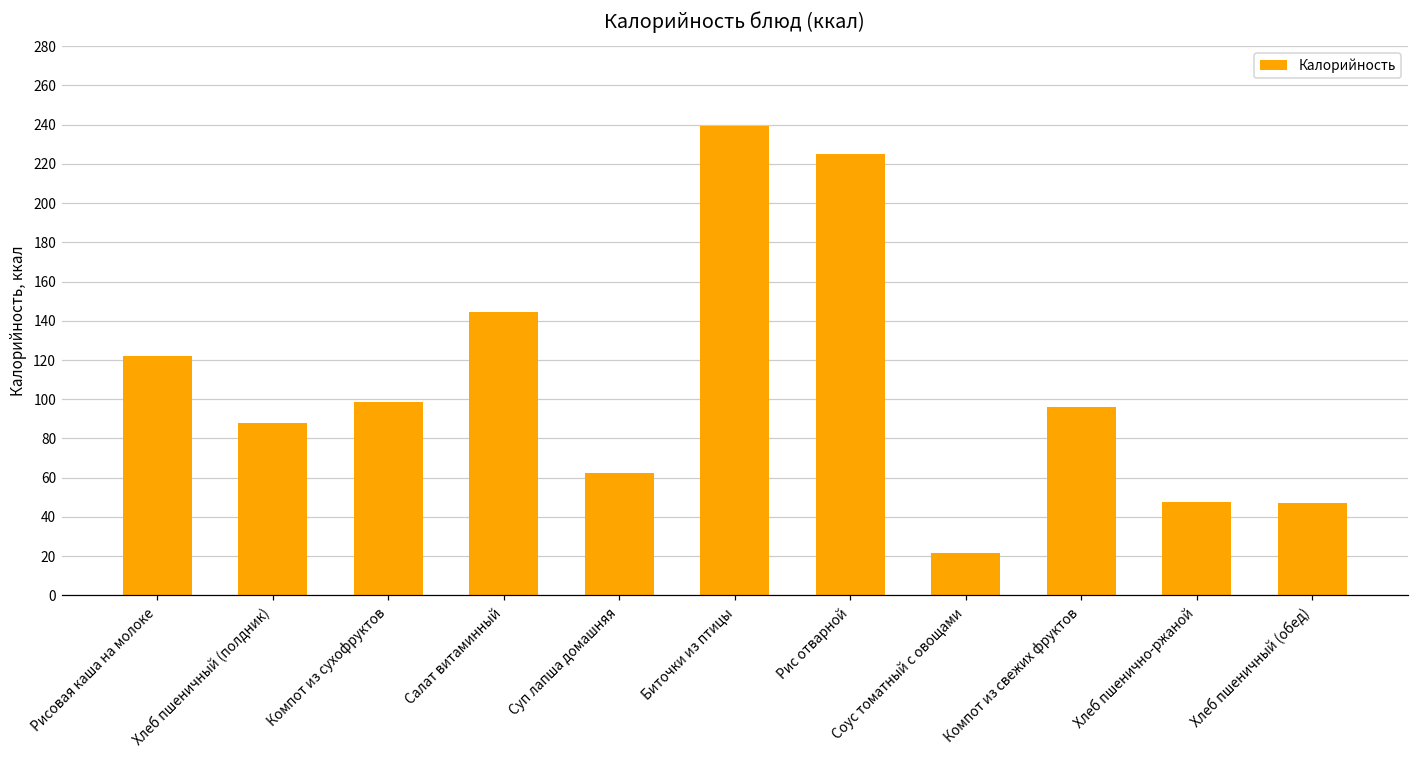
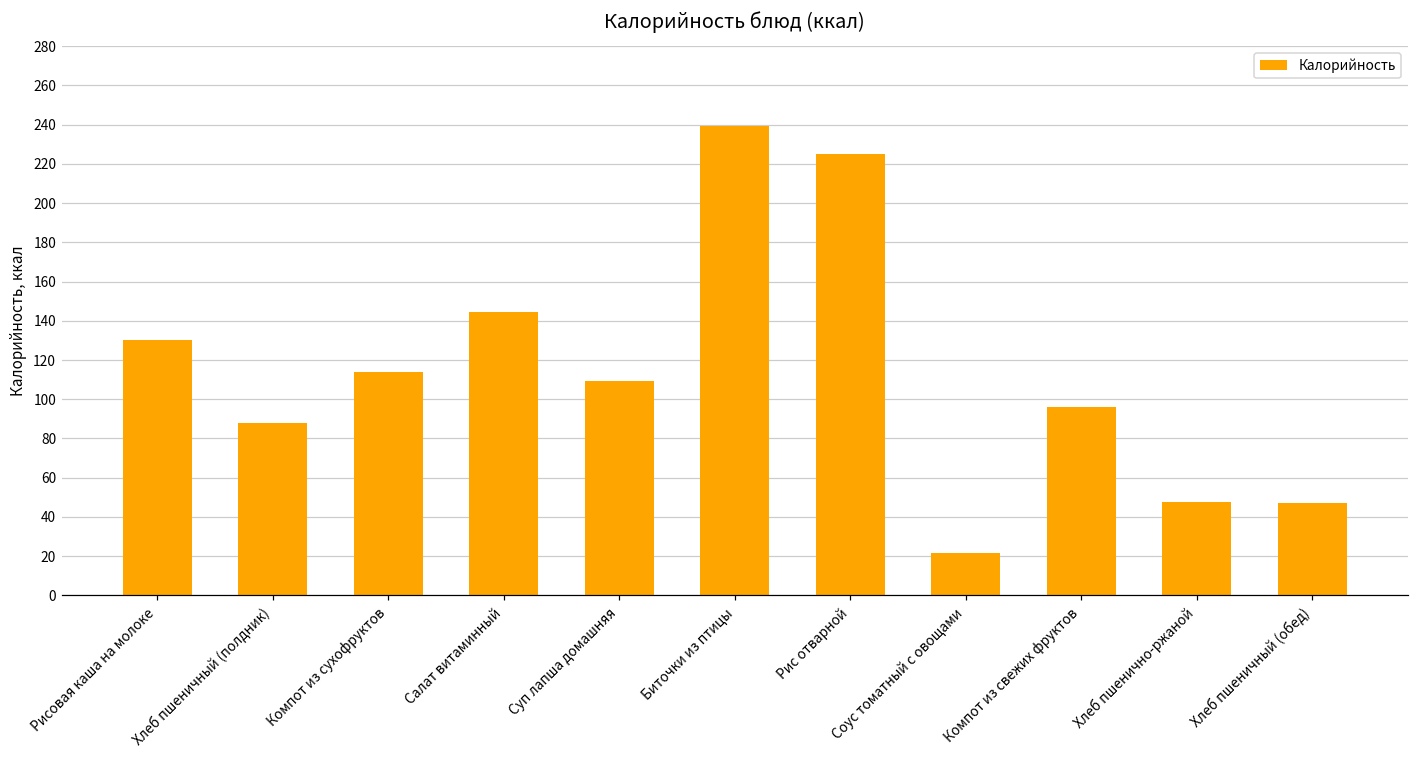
Рисовая каша на молоке: 122 -> 130
Компот из сухофруктов: 99 -> 114
Суп лапша домашняя: 62 -> 109
